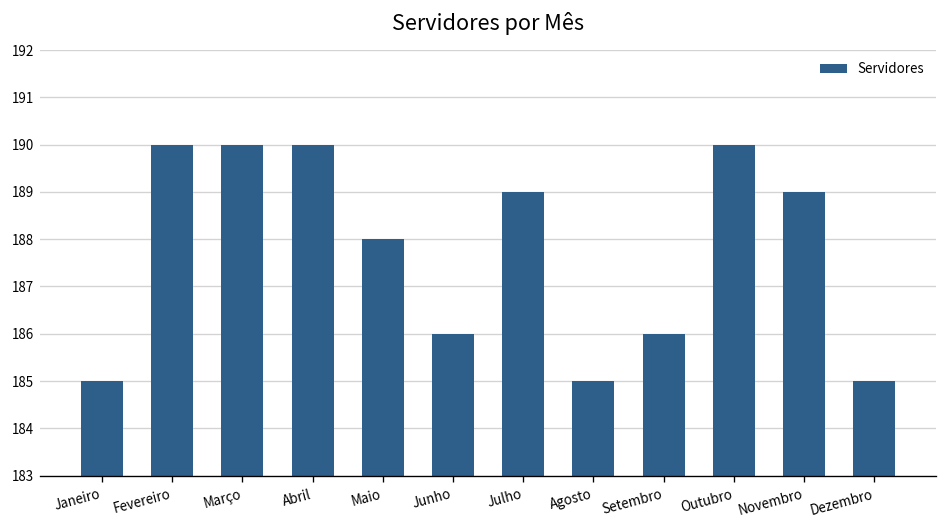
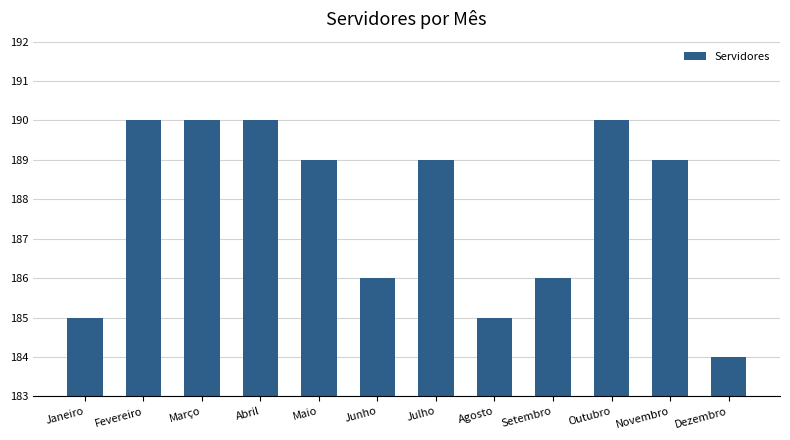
Maio: 188 -> 189
Dezembro: 185 -> 184
